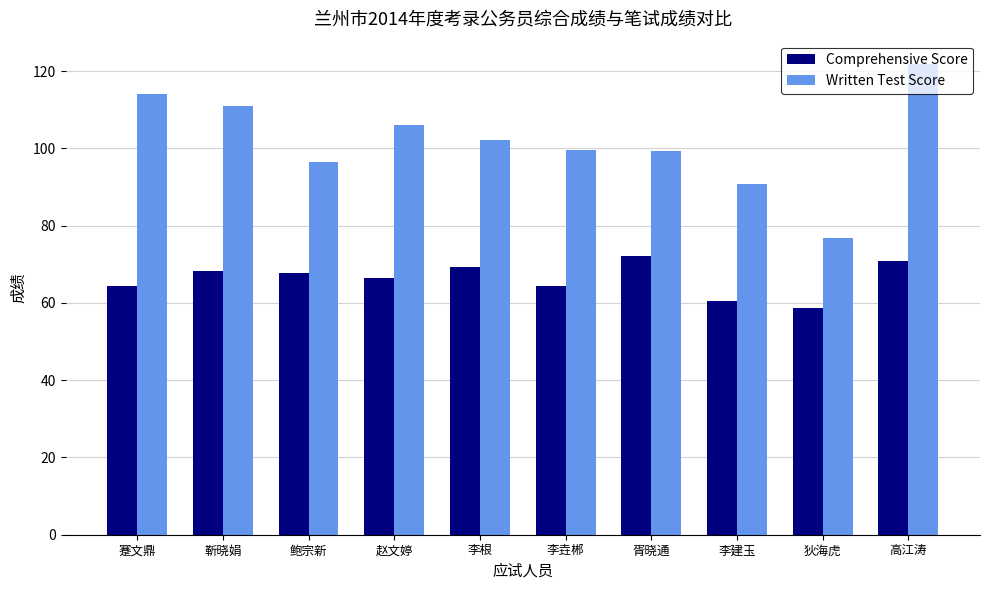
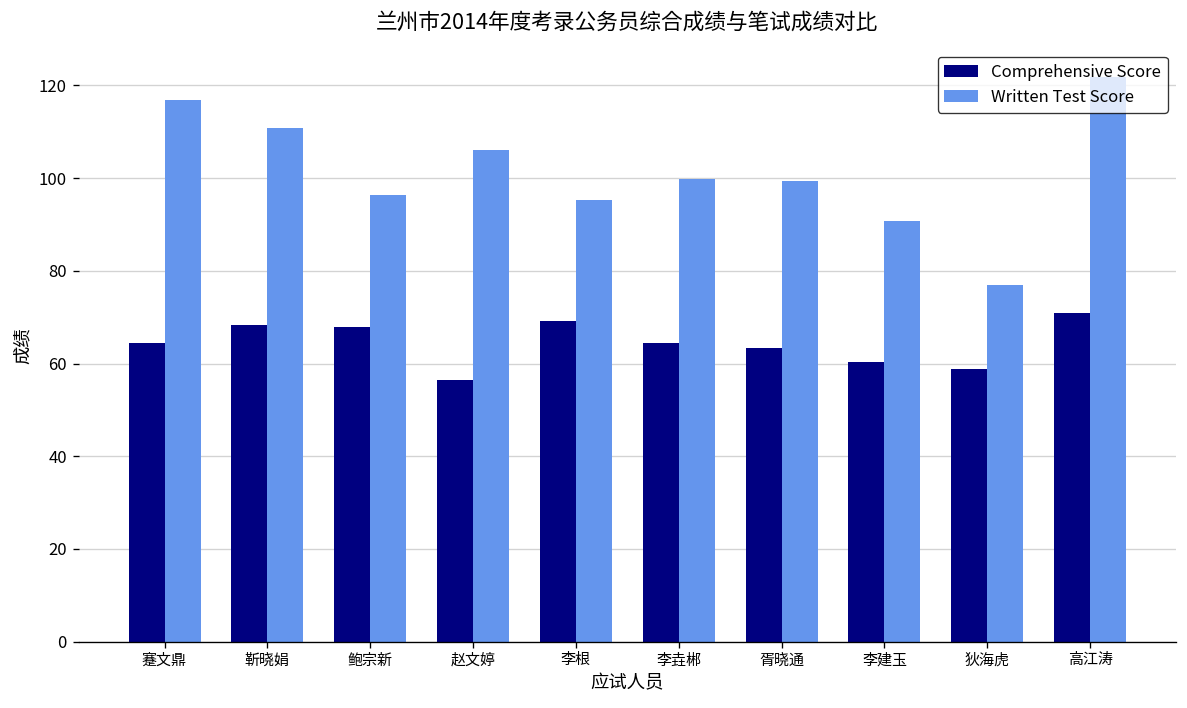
Written Test Score, 蹇文鼎: 114 -> 117
Comprehensive Score, 赵文婷: 67 -> 56
Written Test Score, 李根: 102 -> 95
Comprehensive Score, 胥晓通: 72 -> 63
